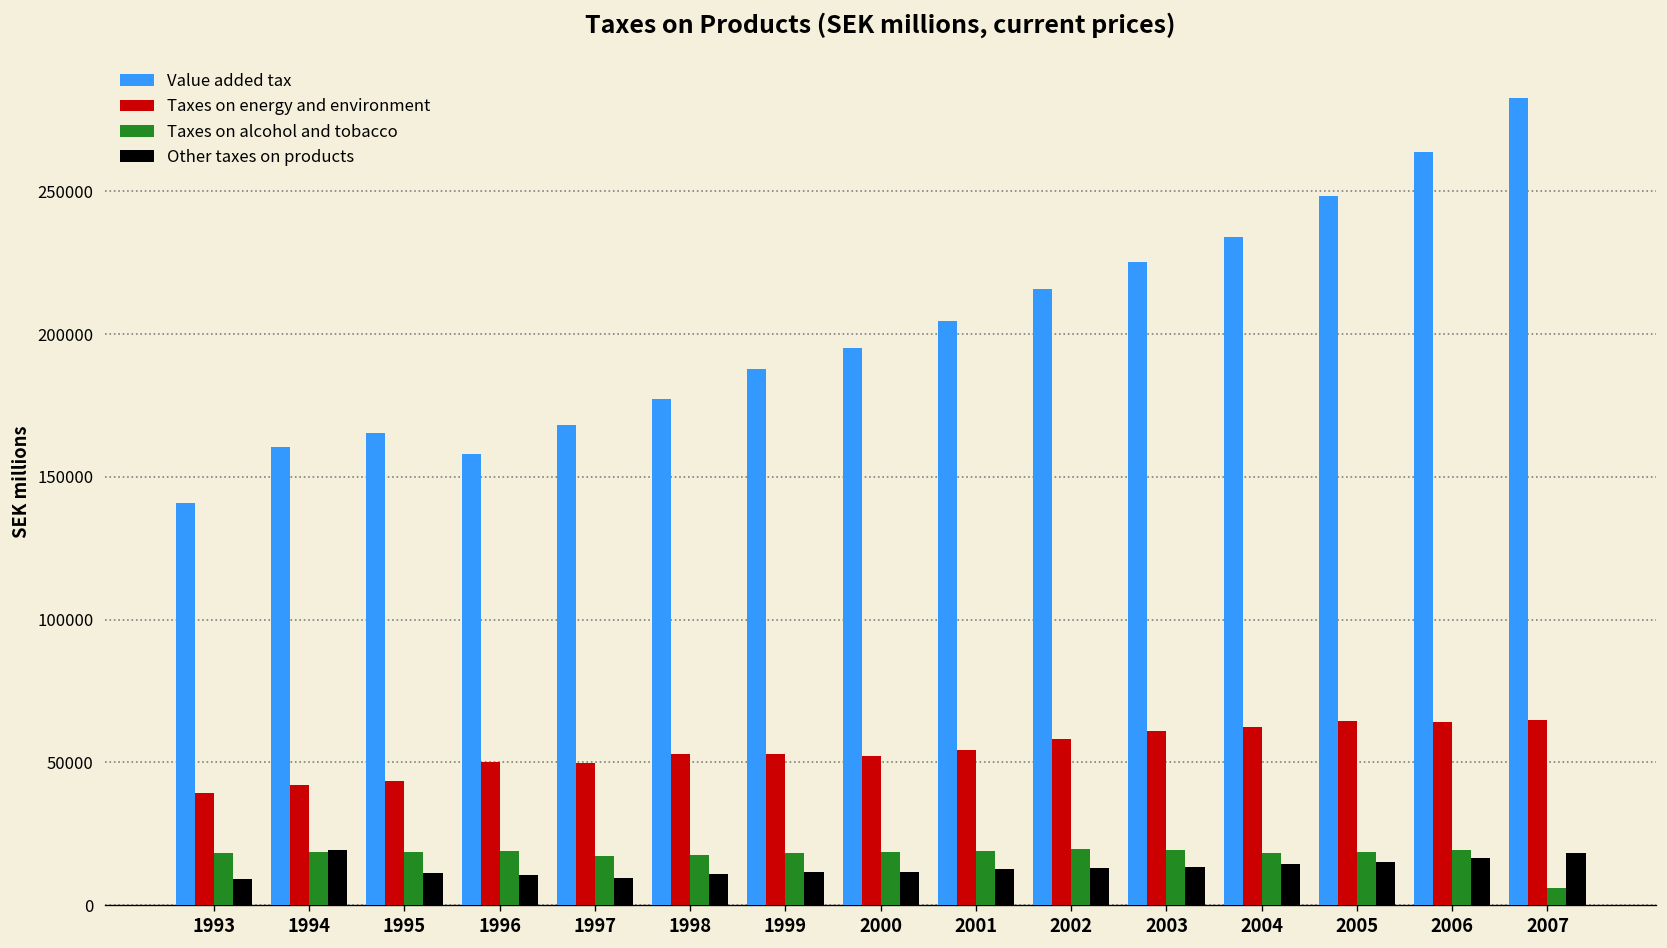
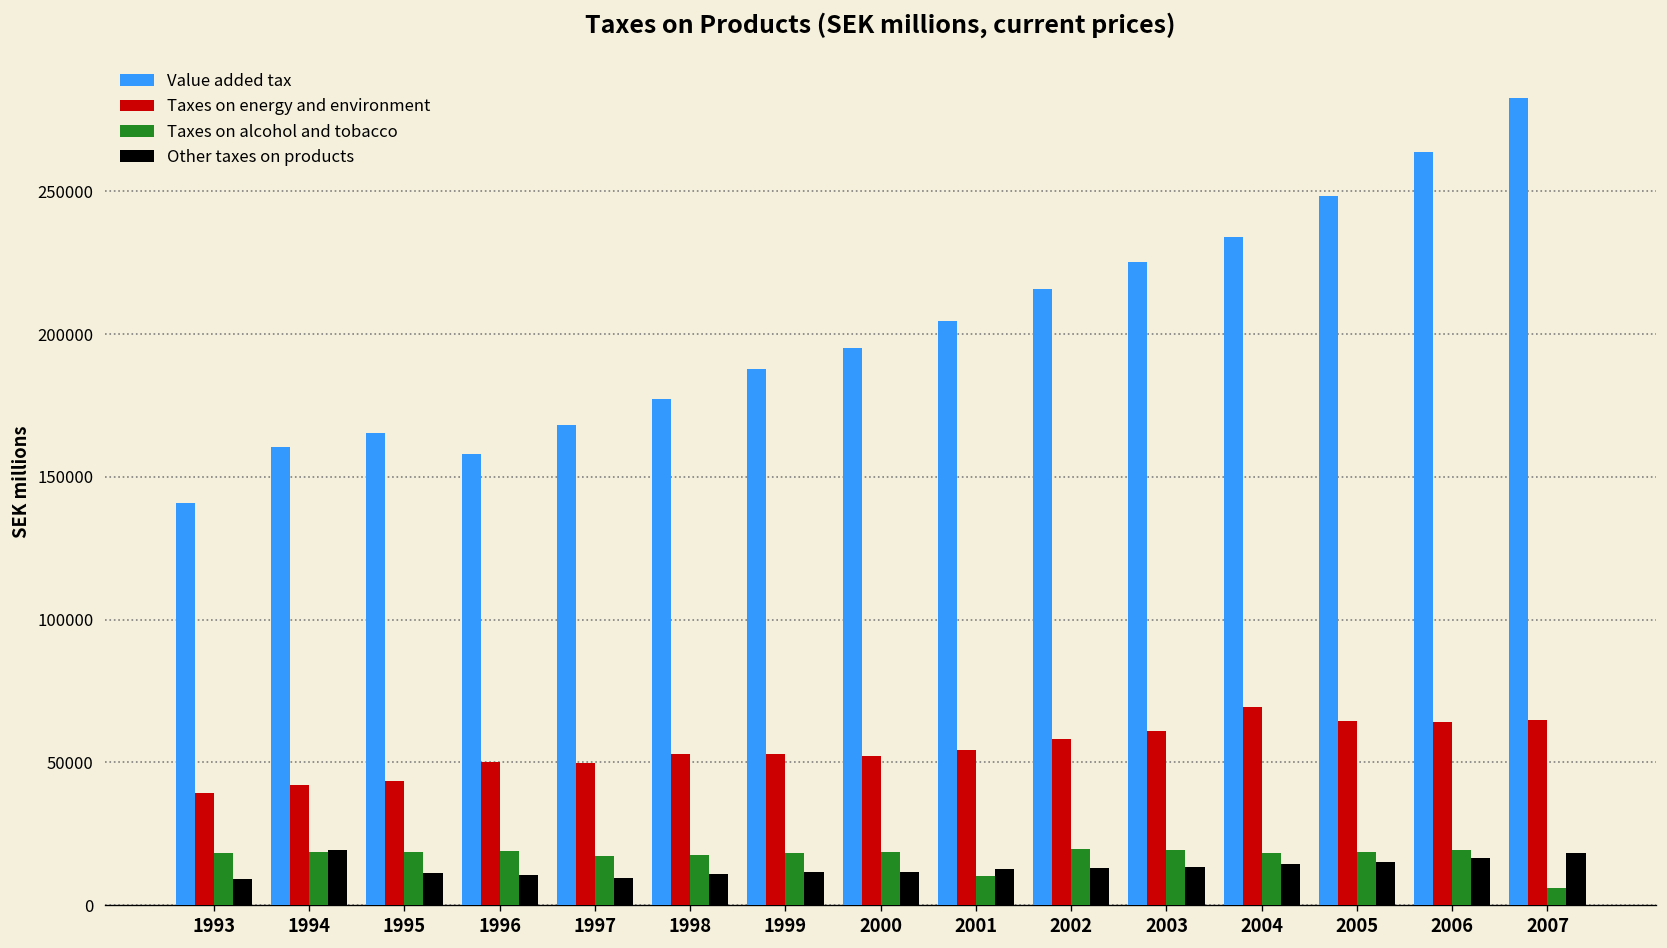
Taxes on alcohol and tobacco, 2001: 19000 -> 10000
Taxes on energy and environment, 2004: 62000 -> 69000
